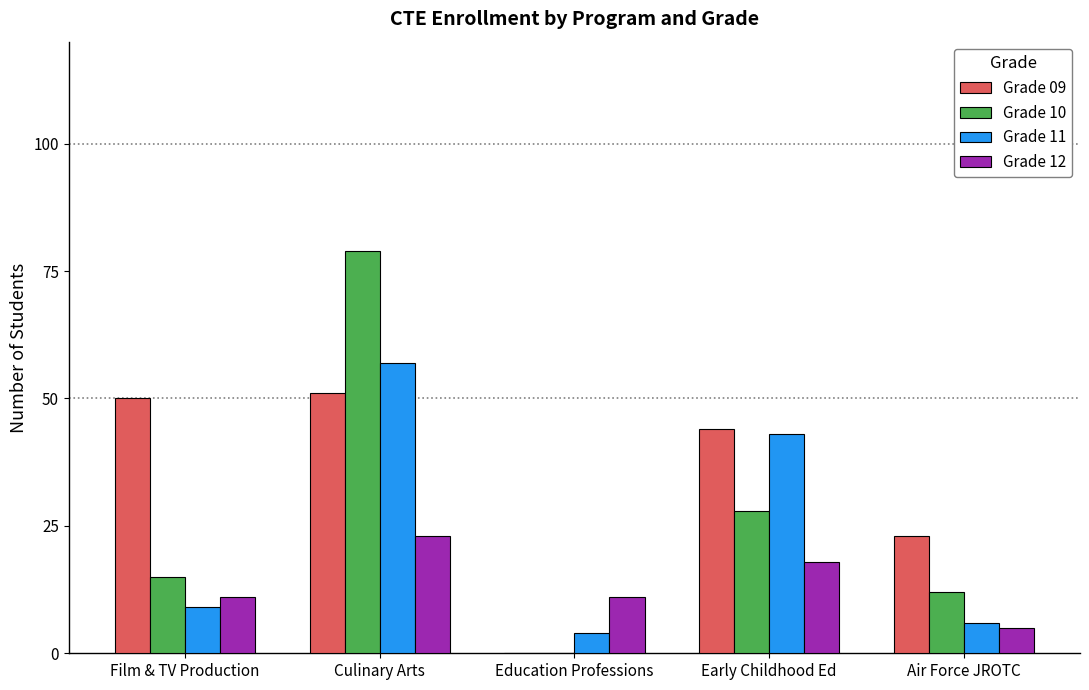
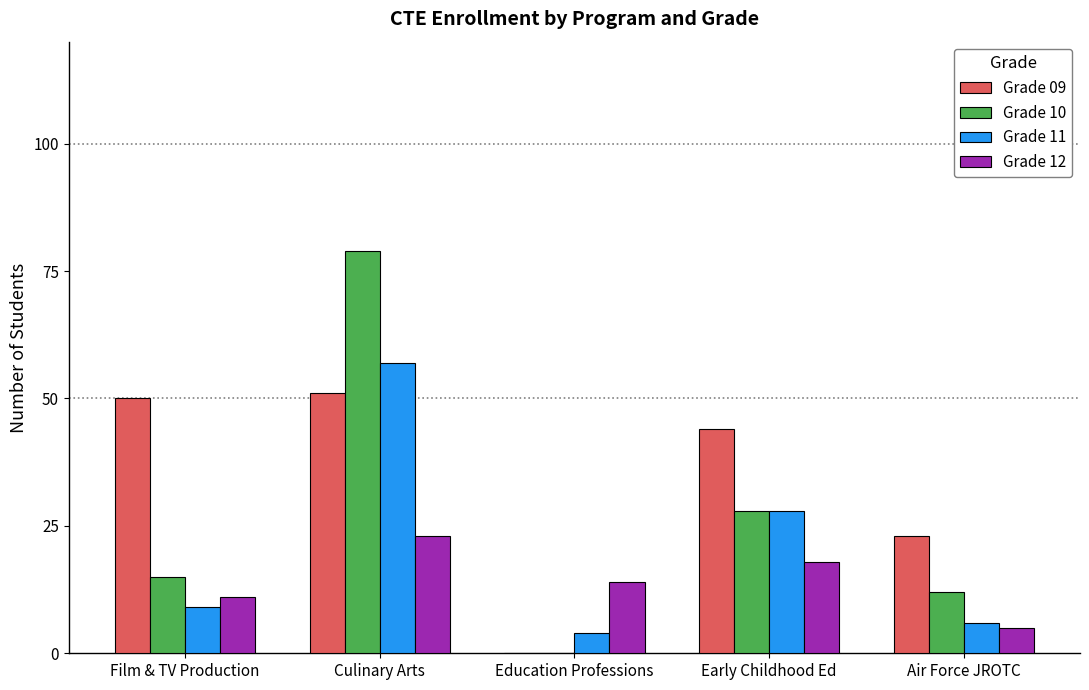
Grade 12, Education Professions: 11 -> 14
Grade 11, Early Childhood Ed: 43 -> 28
